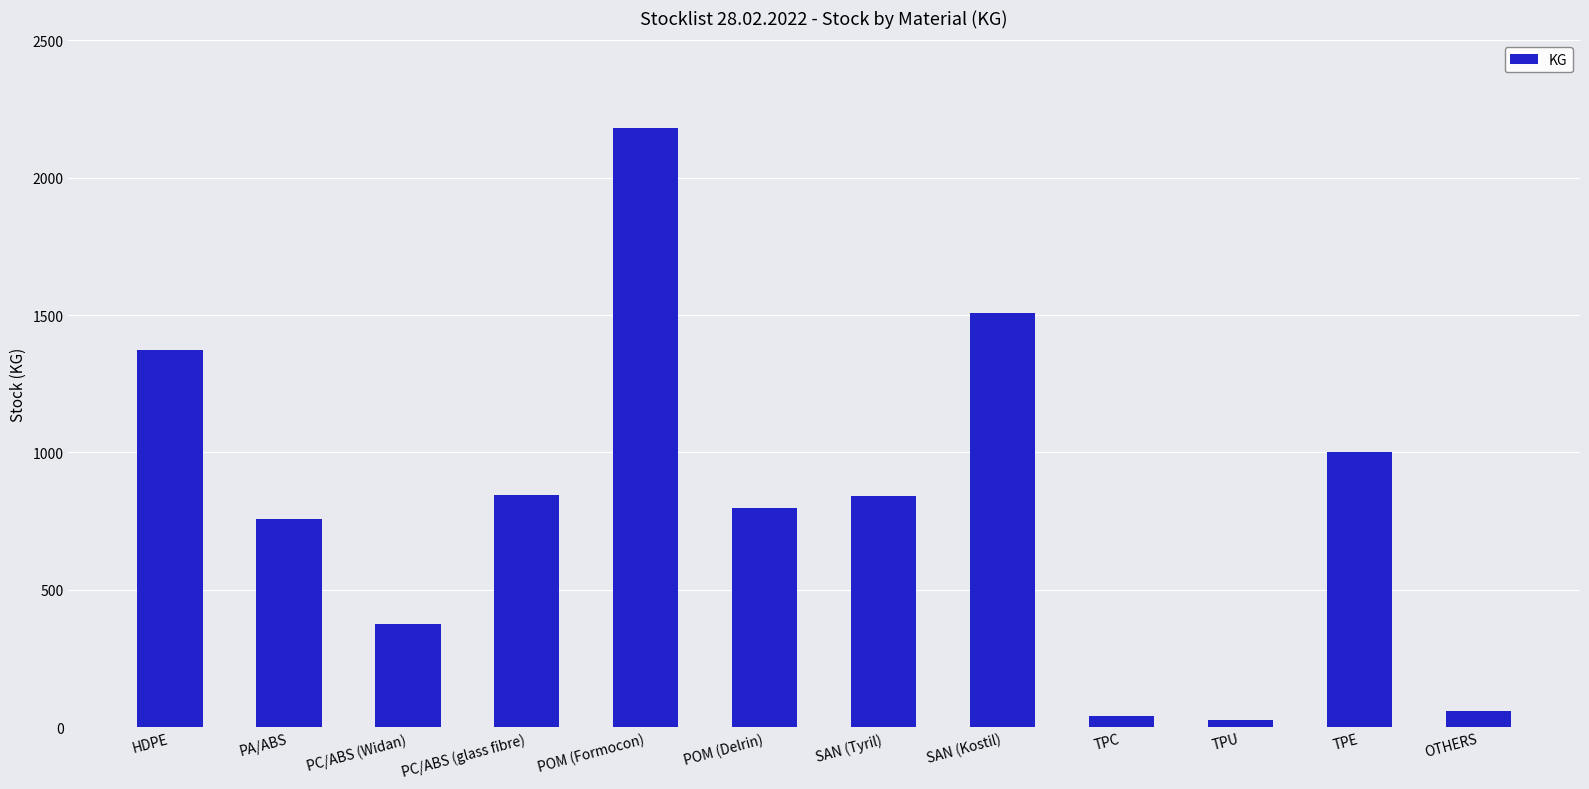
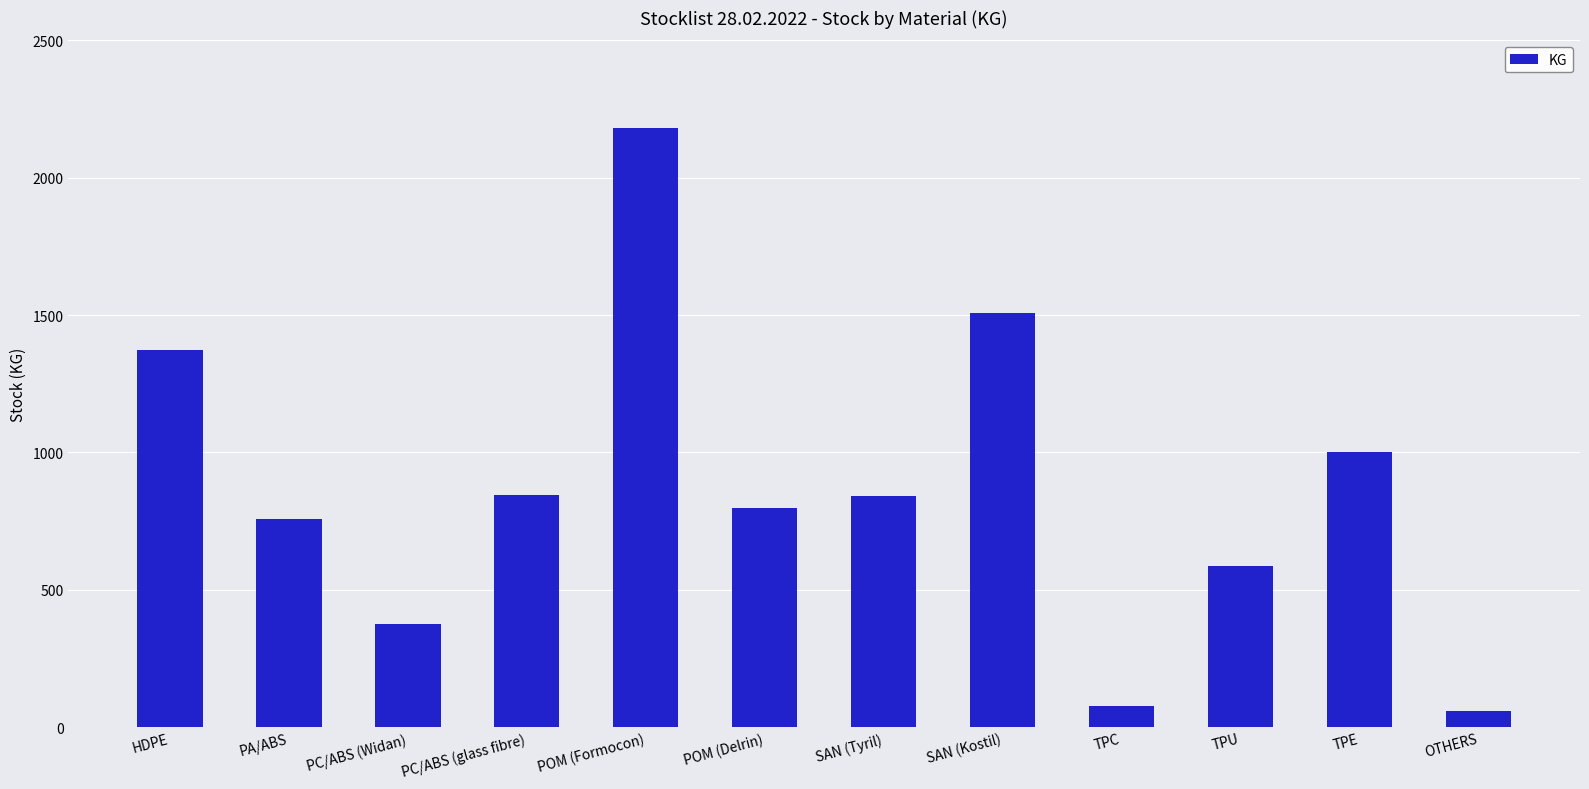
TPC: 40 -> 80
TPU: 30 -> 590
